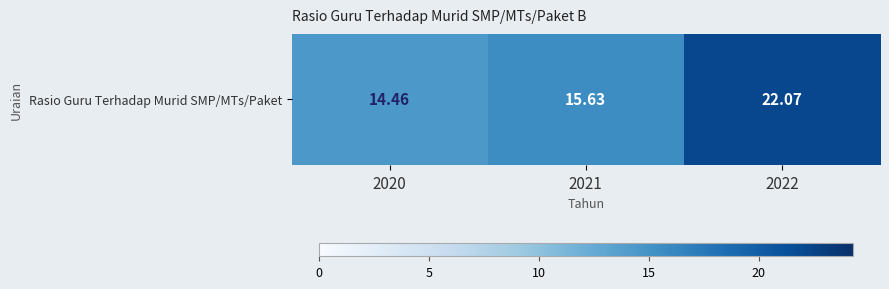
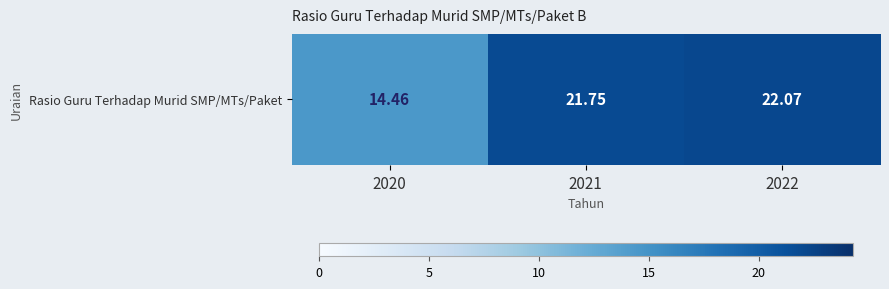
Rasio Guru Terhadap Murid SMP/MTs/Paket, 2021: 15.63 -> 21.75
